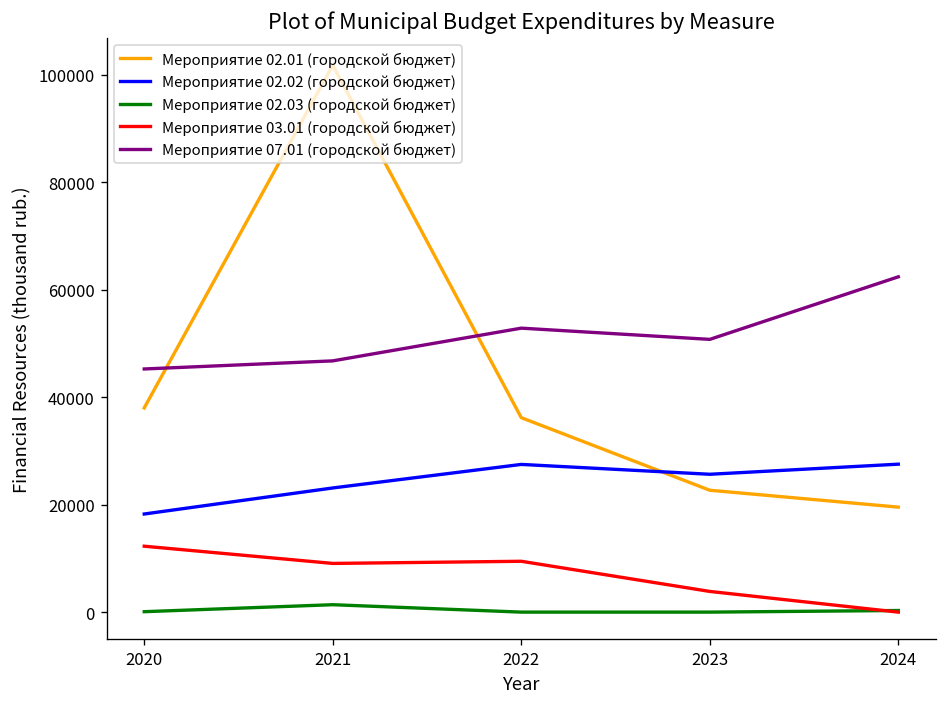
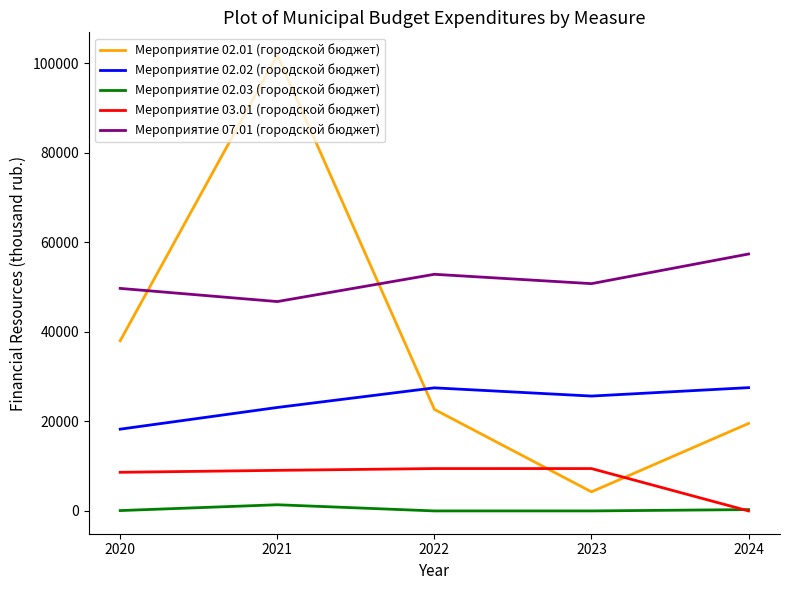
Мероприятие 03.01 (городской бюджет), 2020: 12000 -> 9000
Мероприятие 07.01 (городской бюджет), 2020: 45000 -> 50000
Мероприятие 02.01 (городской бюджет), 2022: 36000 -> 23000
Мероприятие 02.01 (городской бюджет), 2023: 23000 -> 4000
Мероприятие 03.01 (городской бюджет), 2023: 4000 -> 9000
Мероприятие 07.01 (городской бюджет), 2024: 62000 -> 57000
